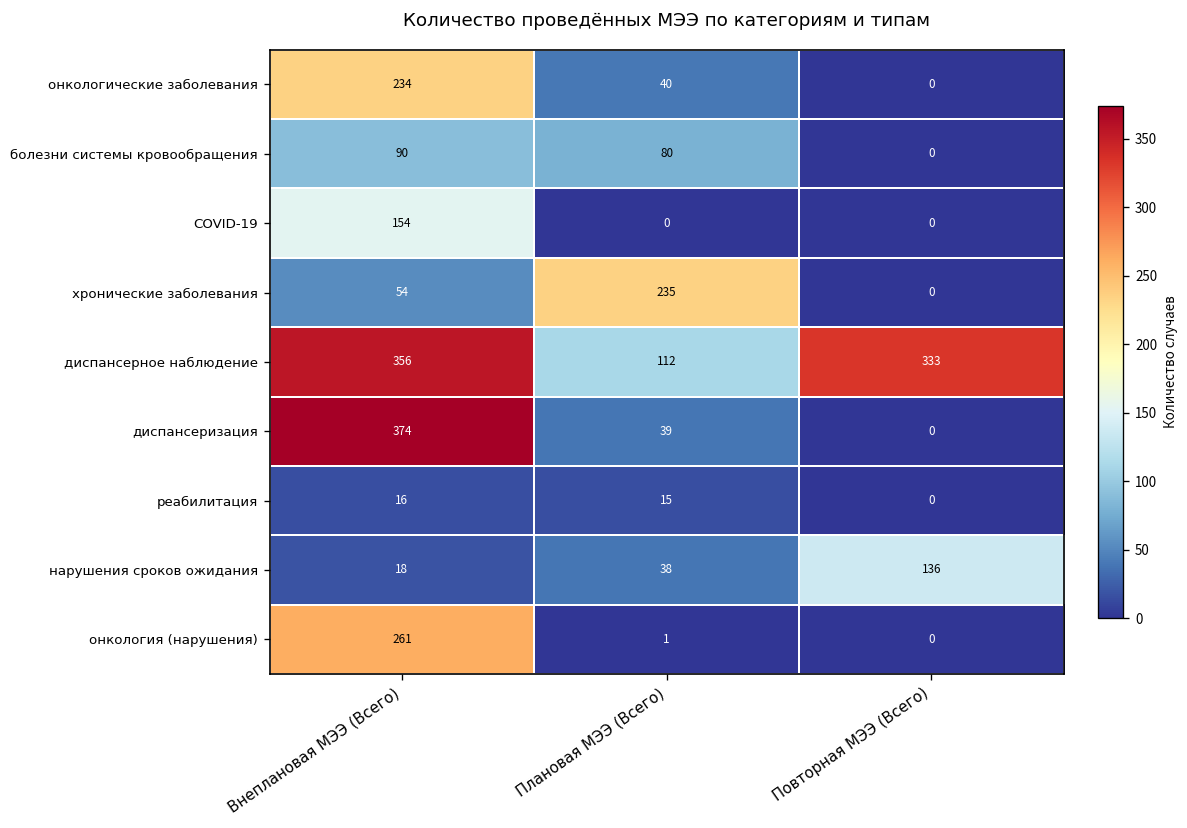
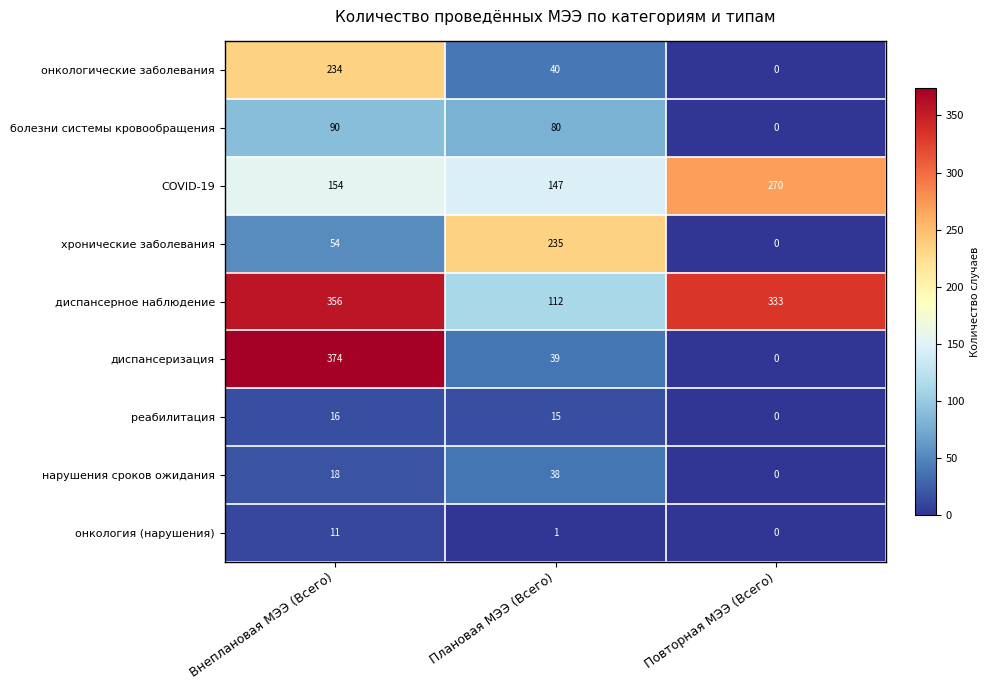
COVID-19, Плановая МЭЭ (Всего): 0 -> 147
COVID-19, Повторная МЭЭ (Всего): 0 -> 270
нарушения сроков ожидания, Повторная МЭЭ (Всего): 136 -> 0
онкология (нарушения), Внеплановая МЭЭ (Всего): 261 -> 11
